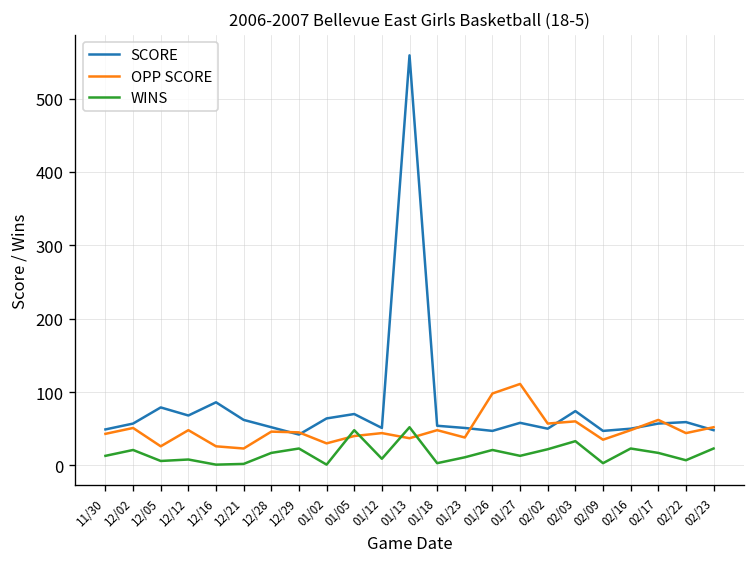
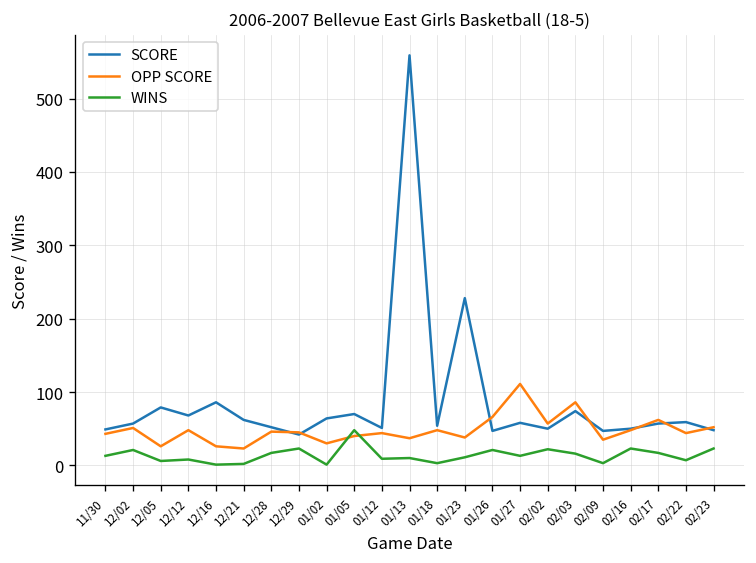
WINS, 01/13: 50 -> 10
SCORE, 01/23: 50 -> 230
OPP SCORE, 01/26: 100 -> 70
OPP SCORE, 02/03: 60 -> 90
WINS, 02/03: 30 -> 20
